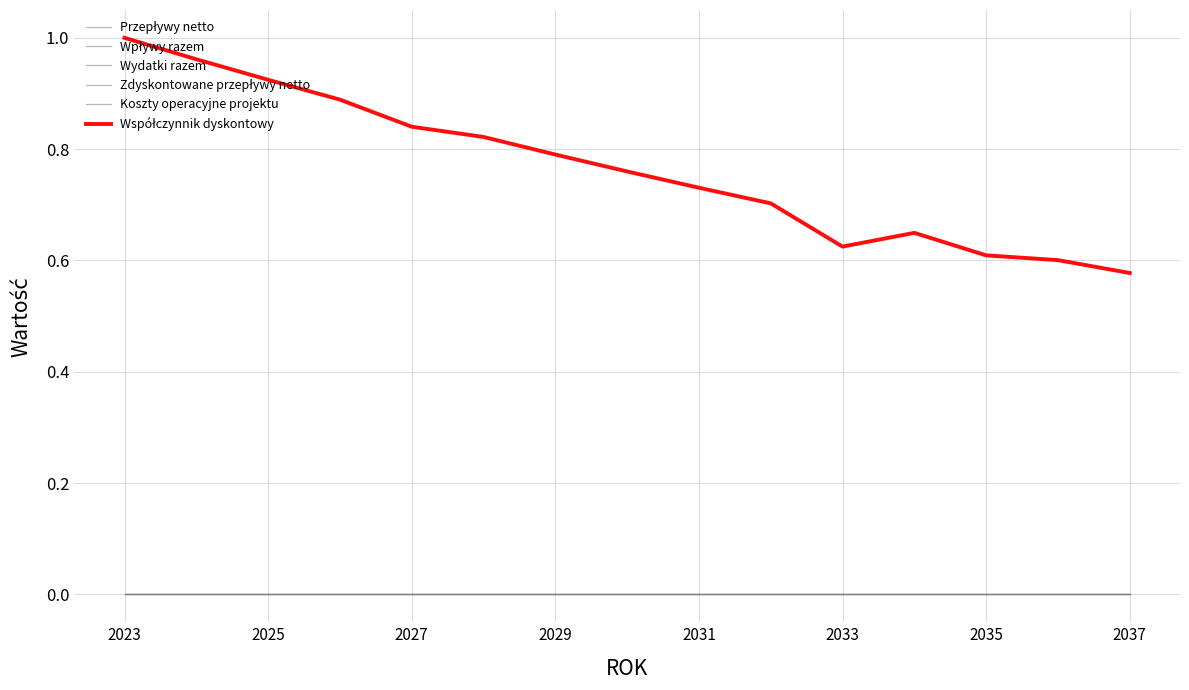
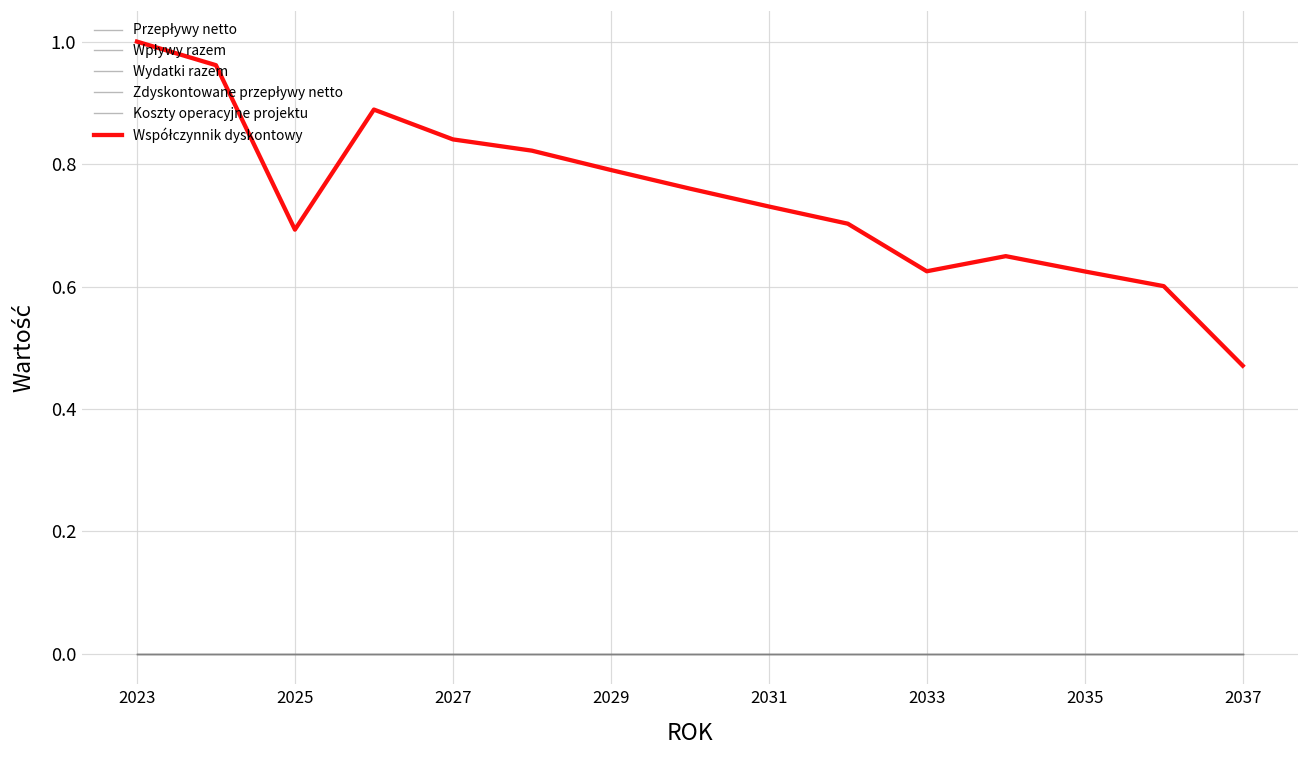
Współczynnik dyskontowy, 2025: 0.92 -> 0.69
Współczynnik dyskontowy, 2035: 0.61 -> 0.62
Współczynnik dyskontowy, 2037: 0.58 -> 0.47
